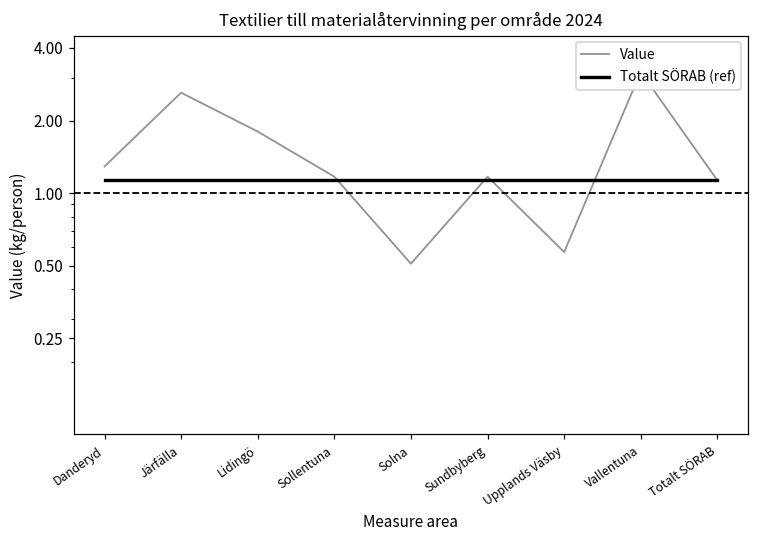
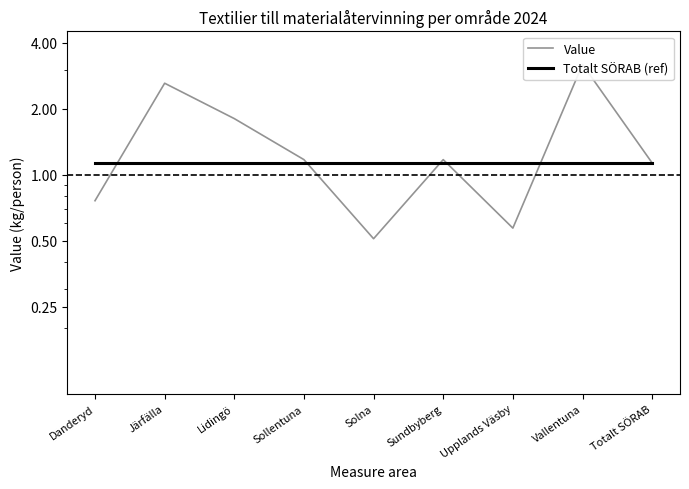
Value, Danderyd: 1.3 -> 0.76
